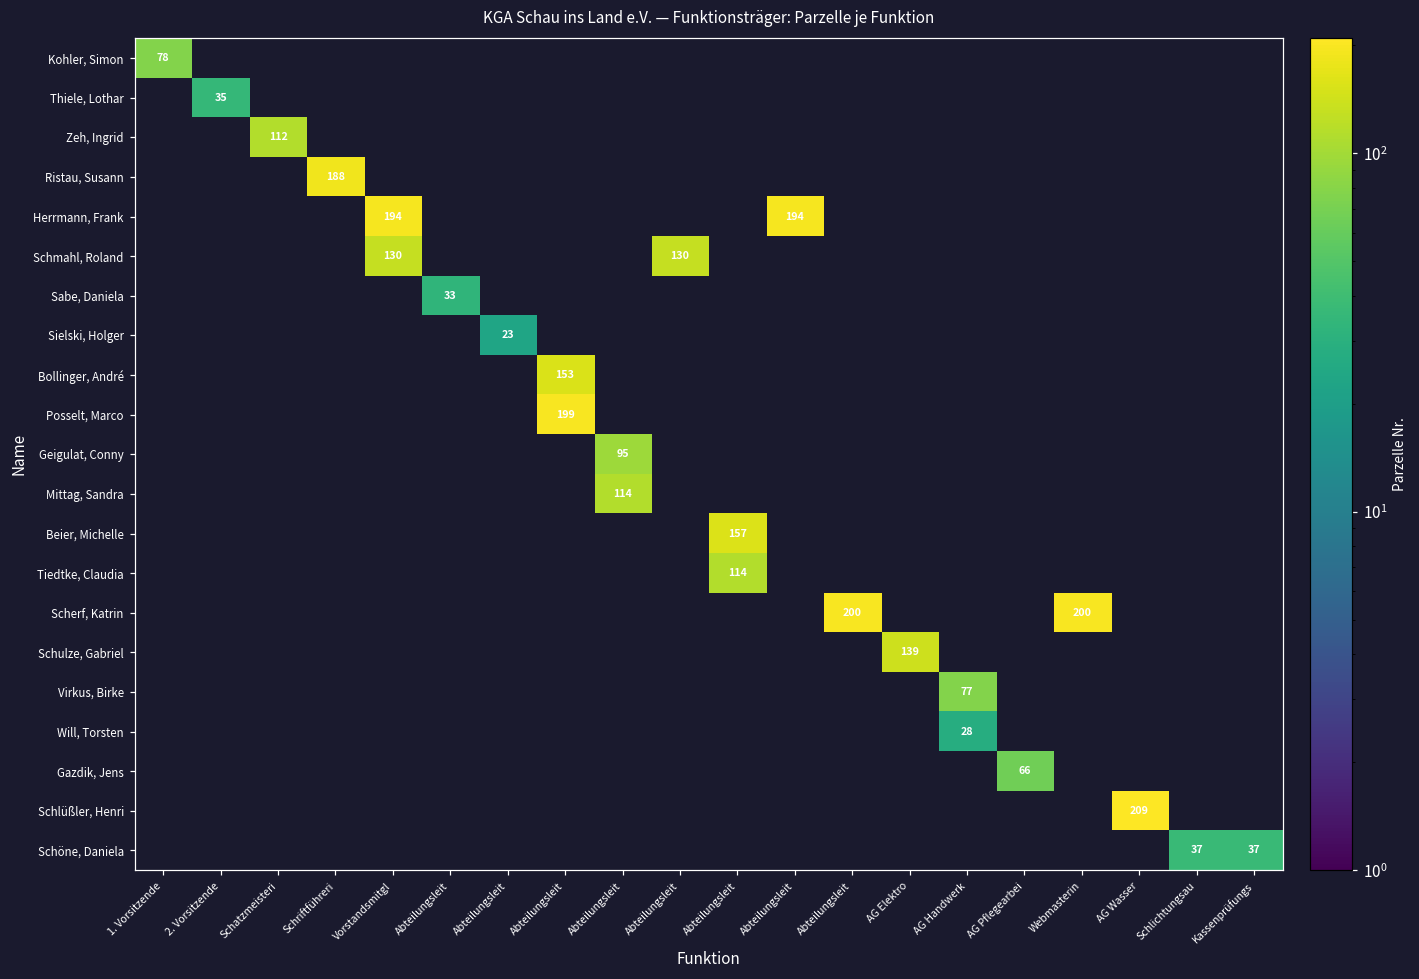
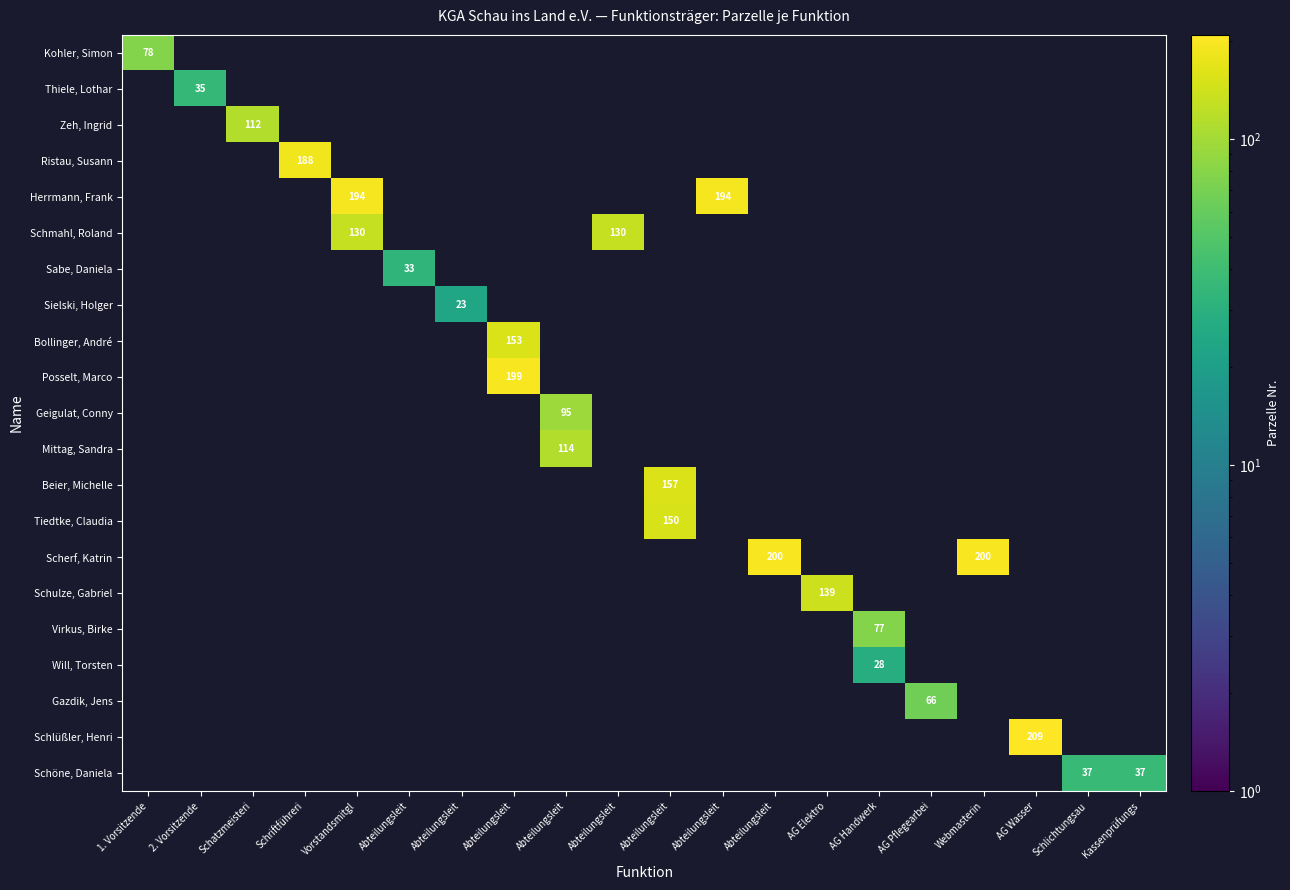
Tiedtke, Claudia, Abteilungsleit: 114 -> 150
